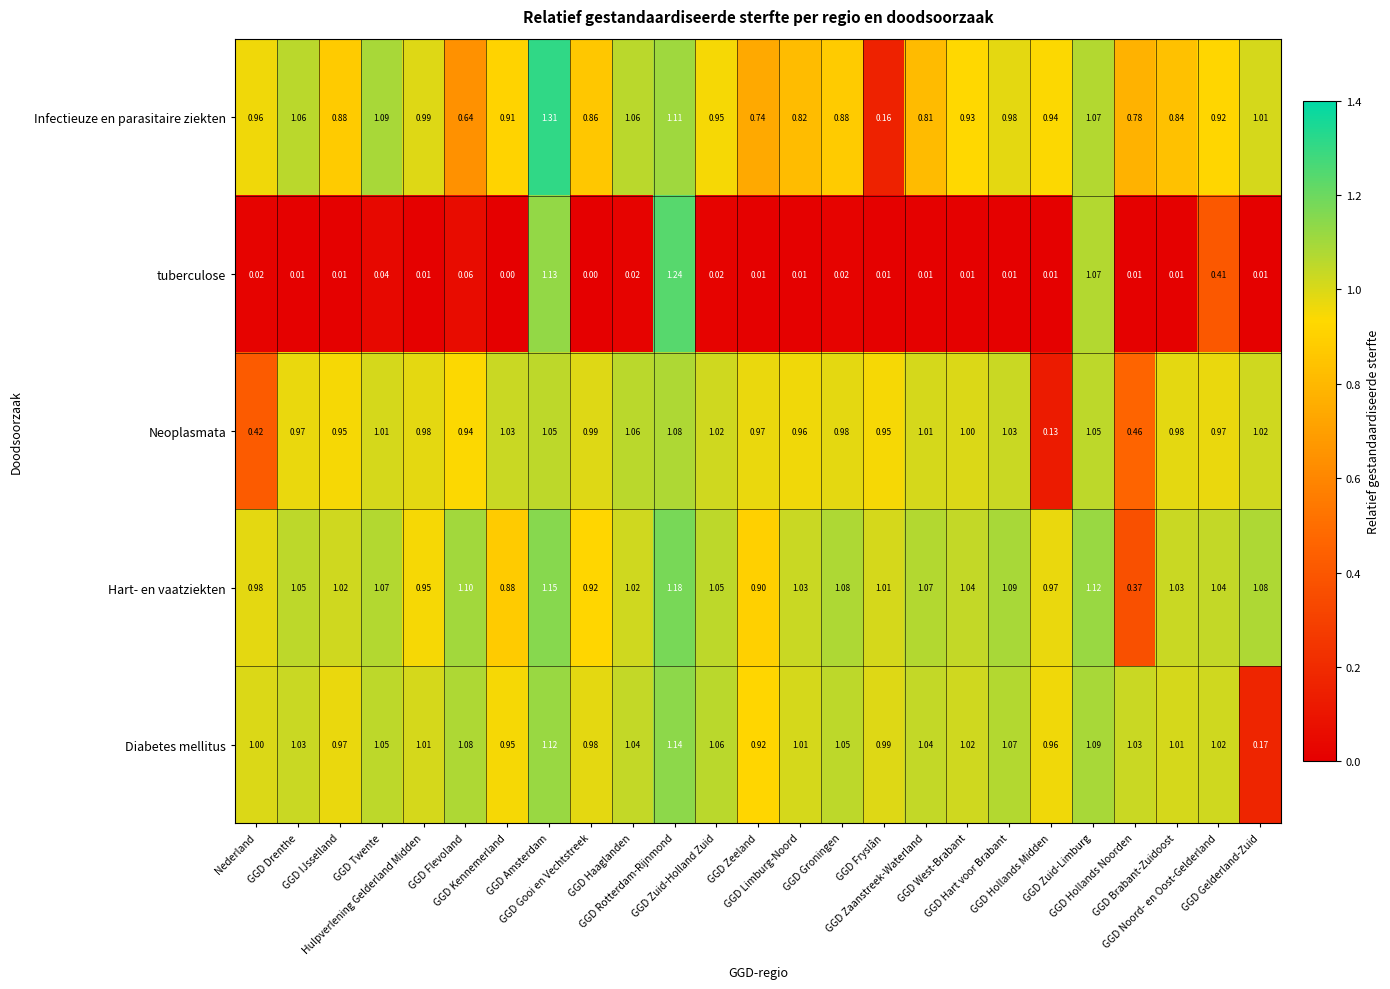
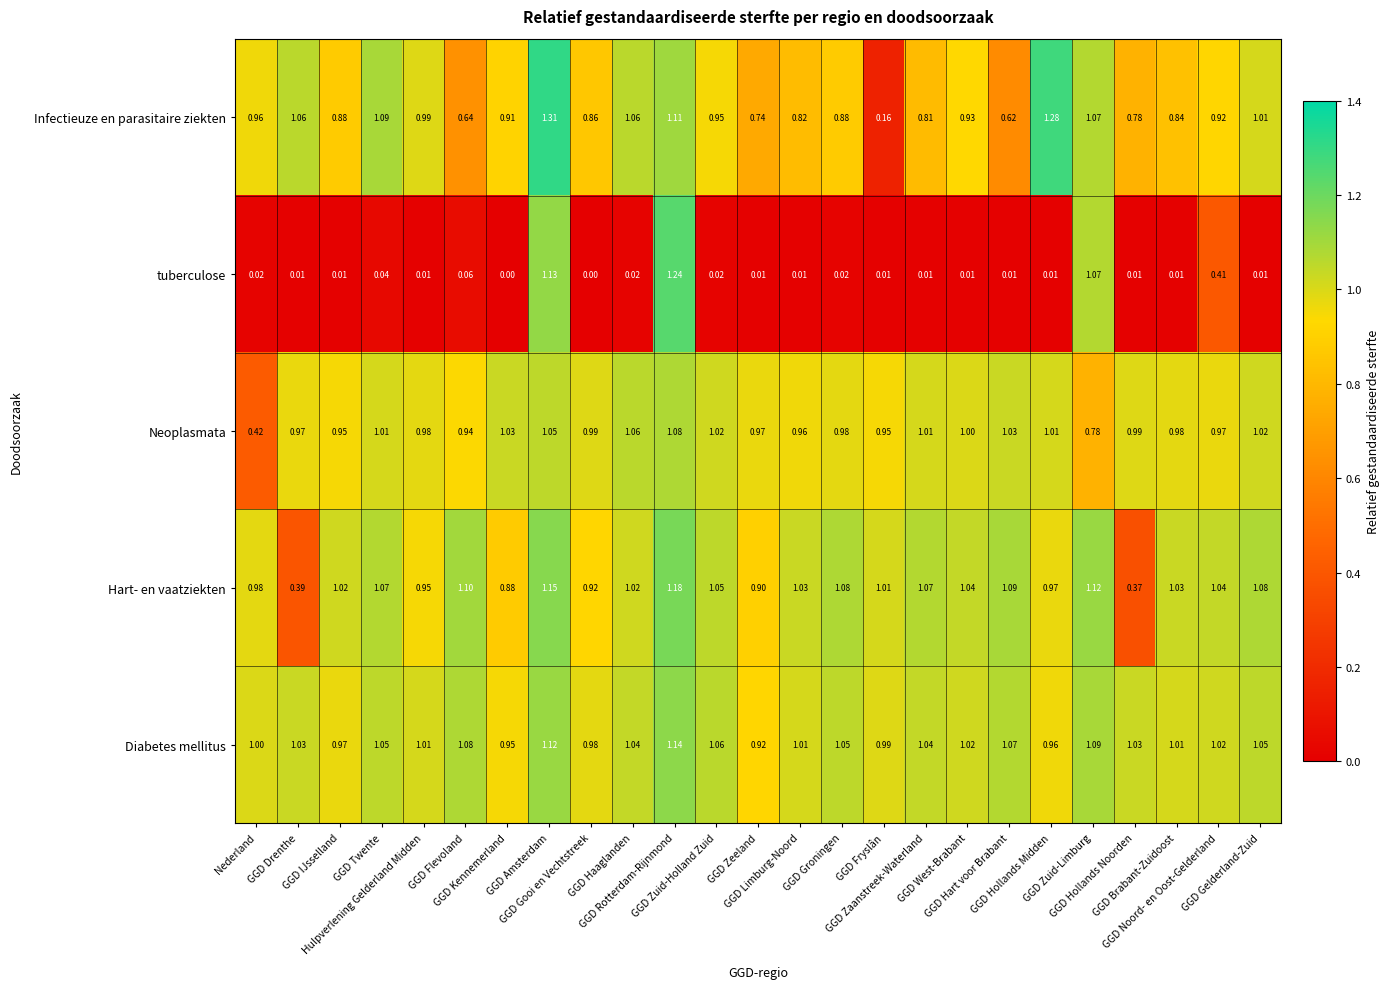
Infectieuze en parasitaire ziekten, GGD Hart voor Brabant: 0.98 -> 0.62
Infectieuze en parasitaire ziekten, GGD Hollands Midden: 0.94 -> 1.28
Neoplasmata, GGD Hollands Midden: 0.13 -> 1.01
Neoplasmata, GGD Zuid-Limburg: 1.05 -> 0.78
Neoplasmata, GGD Hollands Noorden: 0.46 -> 0.99
Hart- en vaatziekten, GGD Drenthe: 1.05 -> 0.39
Diabetes mellitus, GGD Gelderland-Zuid: 0.17 -> 1.05
